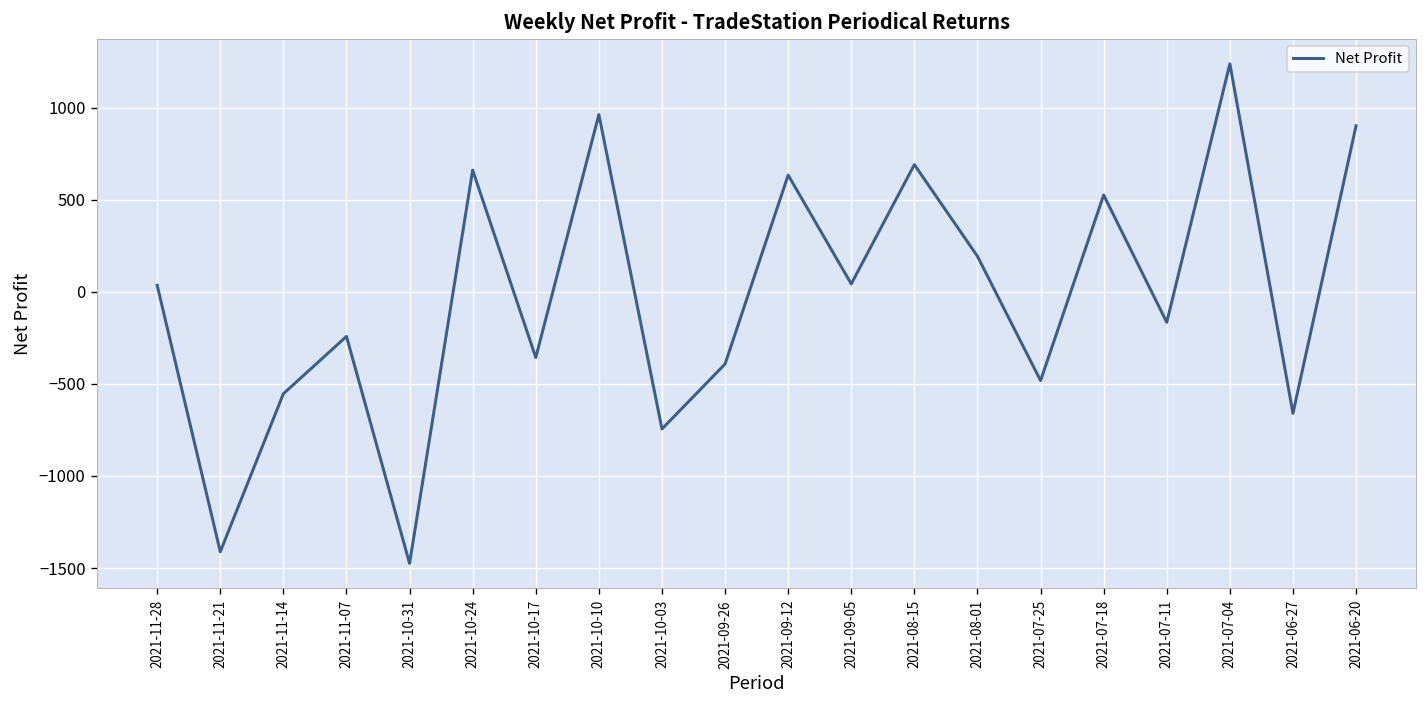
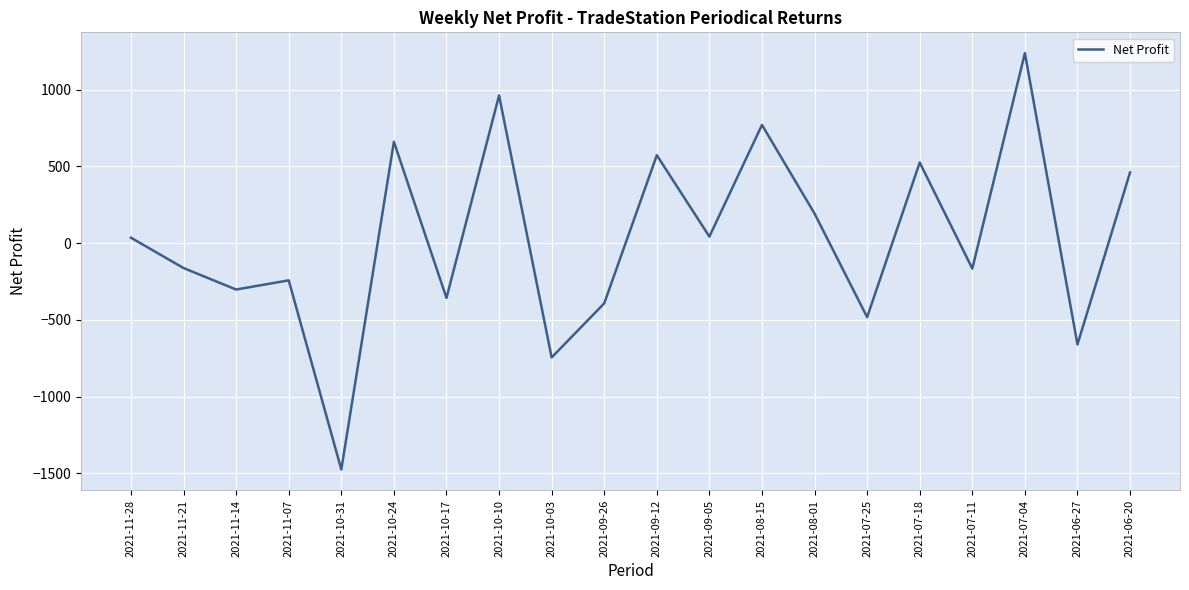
2021-11-21: -1410 -> -160
2021-11-14: -550 -> -300
2021-09-12: 630 -> 570
2021-08-15: 690 -> 770
2021-06-20: 900 -> 460
